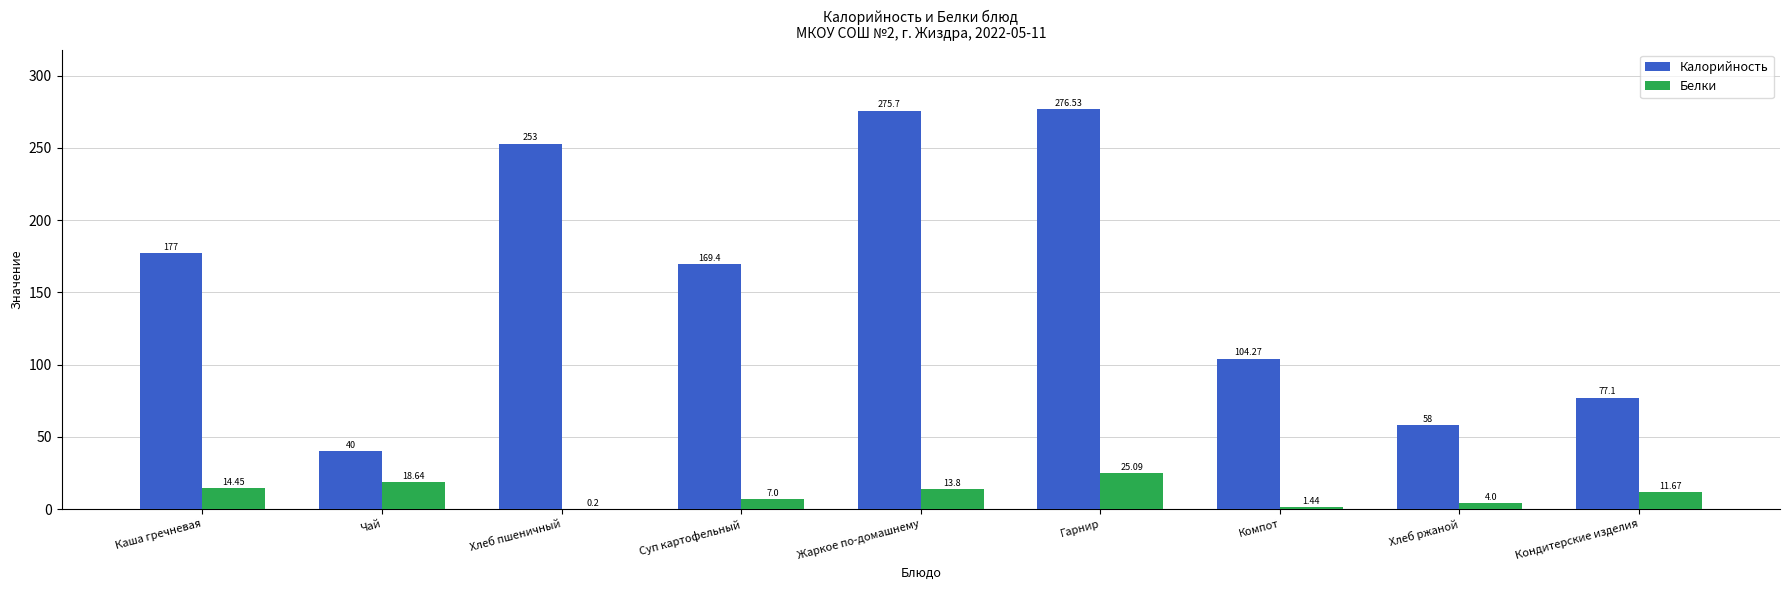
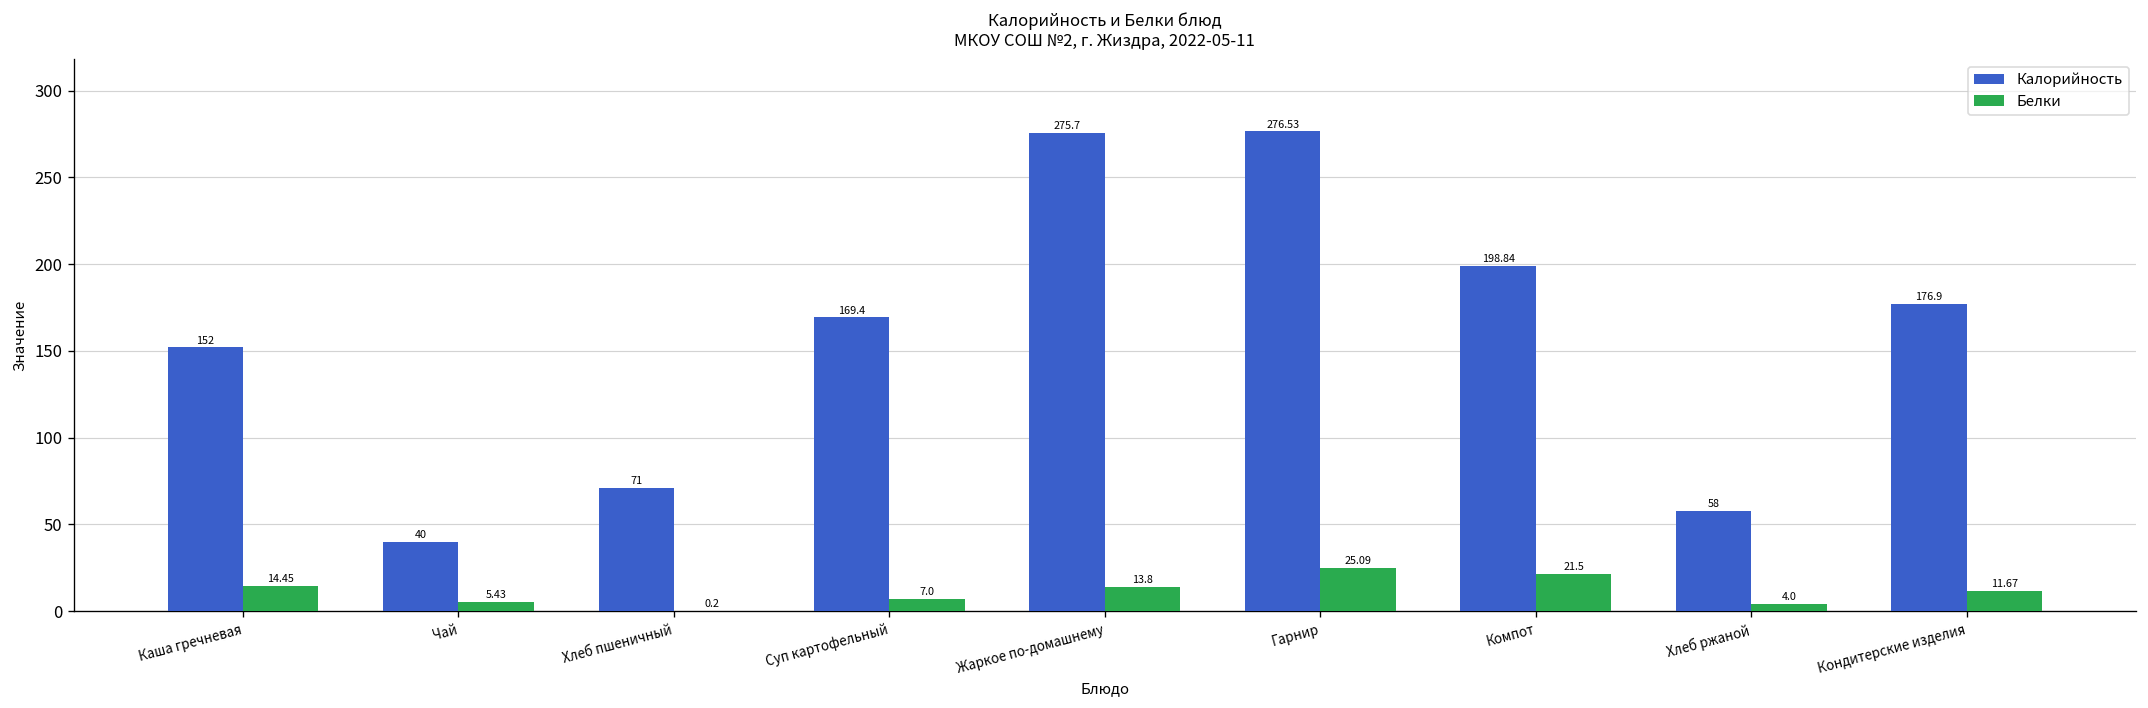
Калорийность, Каша гречневая: 177 -> 152
Белки, Чай: 18.64 -> 5.43
Калорийность, Хлеб пшеничный: 253 -> 71
Калорийность, Компот: 104.27 -> 198.84
Белки, Компот: 1.44 -> 21.5
Калорийность, Кондитерские изделия: 77.1 -> 176.9
